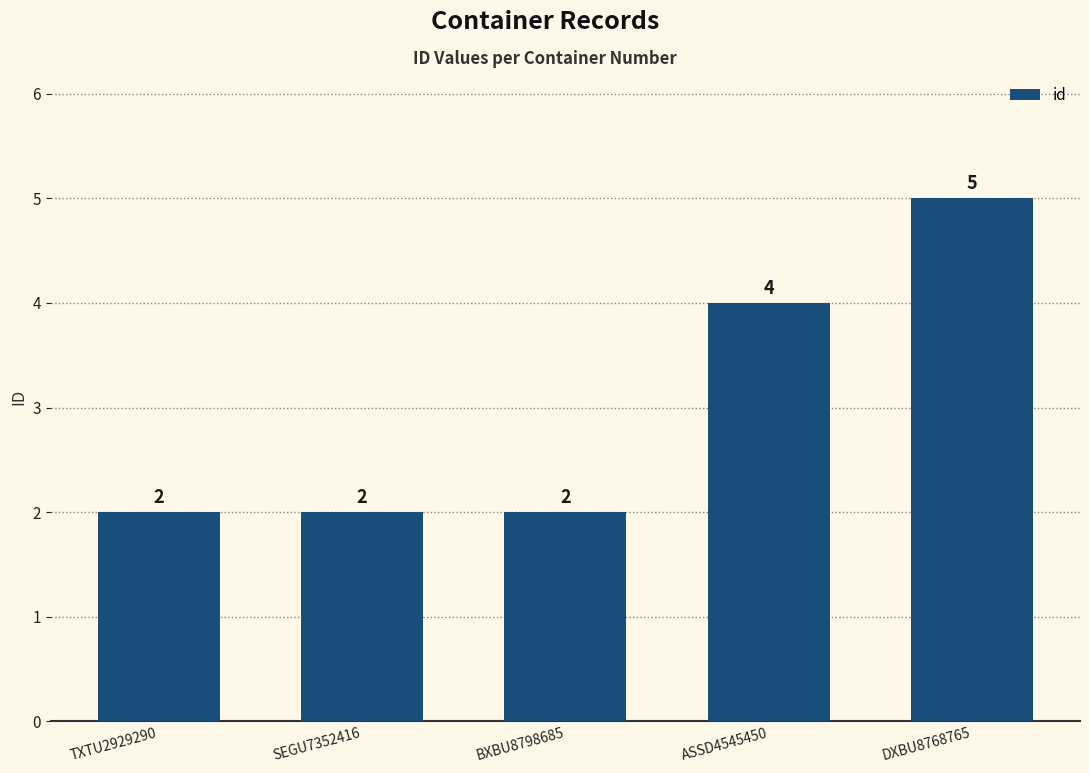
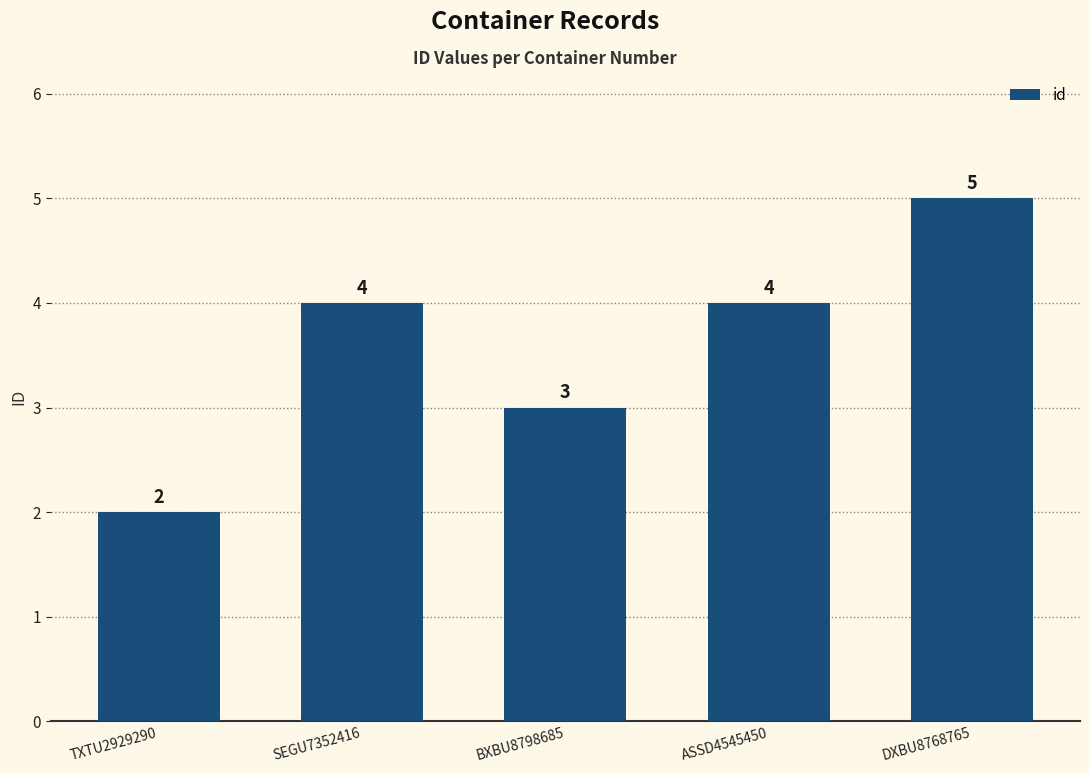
SEGU7352416: 2 -> 4
BXBU8798685: 2 -> 3
